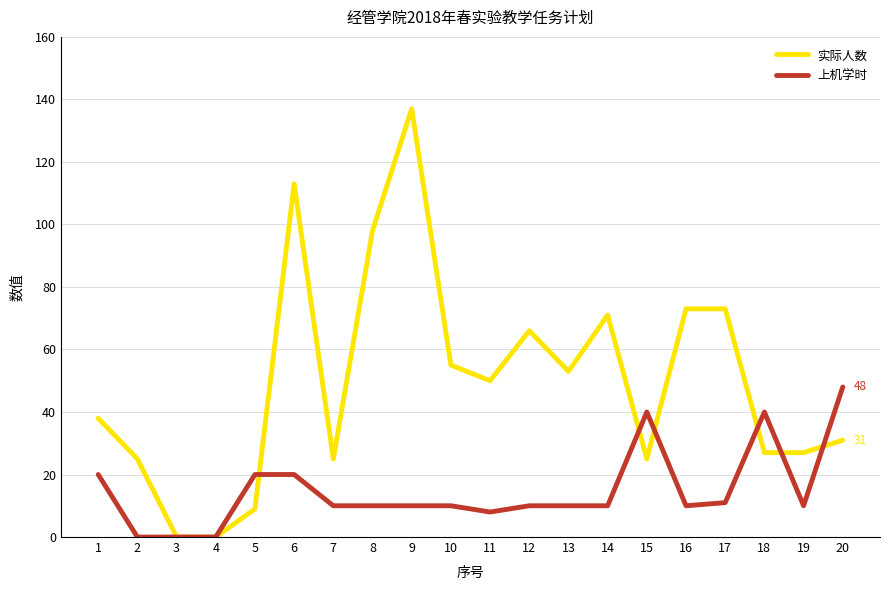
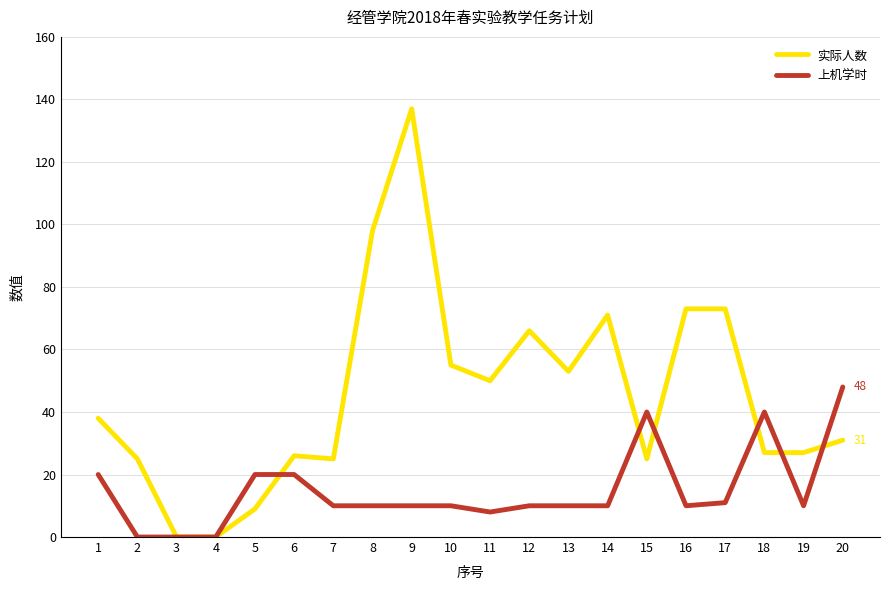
实际人数, 6: 113 -> 26
